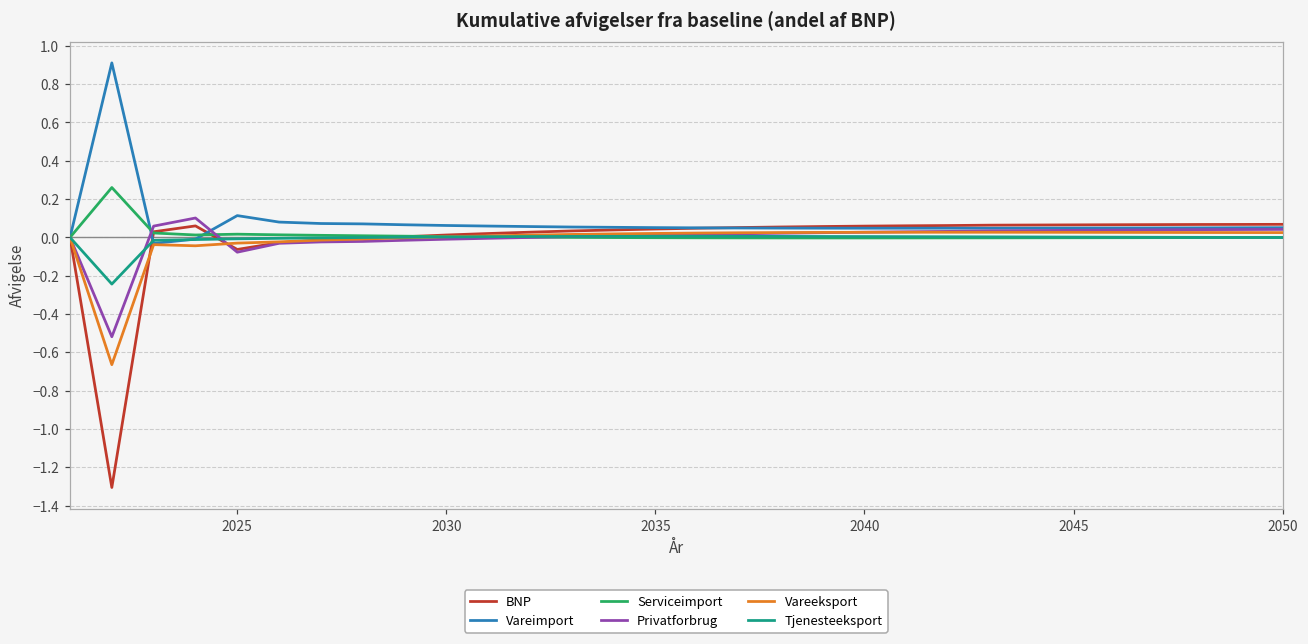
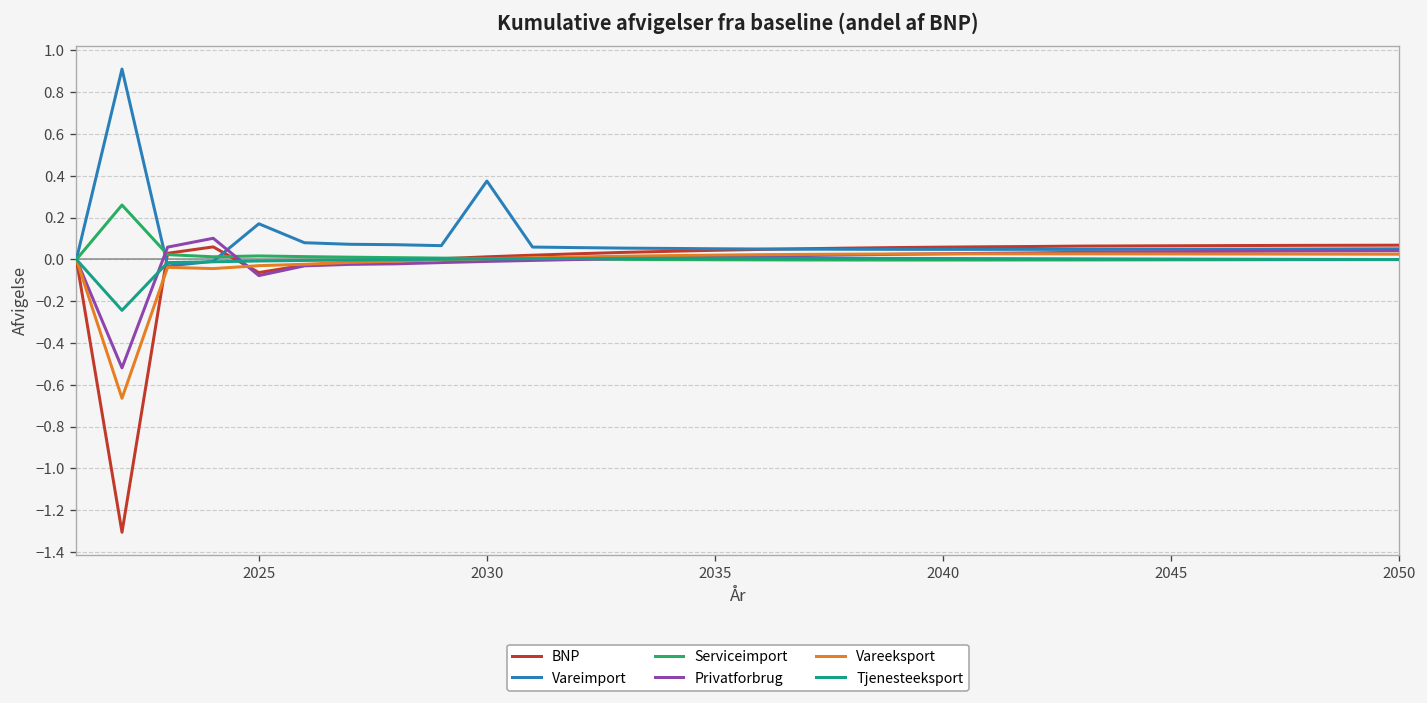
Vareimport, 2025: 0.11 -> 0.17
Vareimport, 2030: 0.06 -> 0.38
